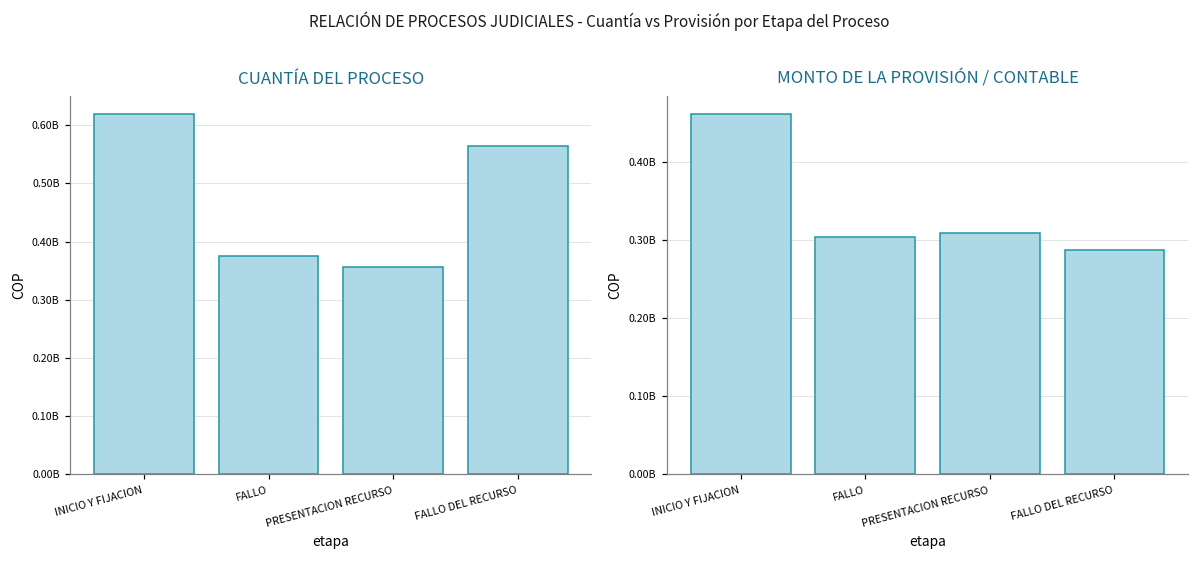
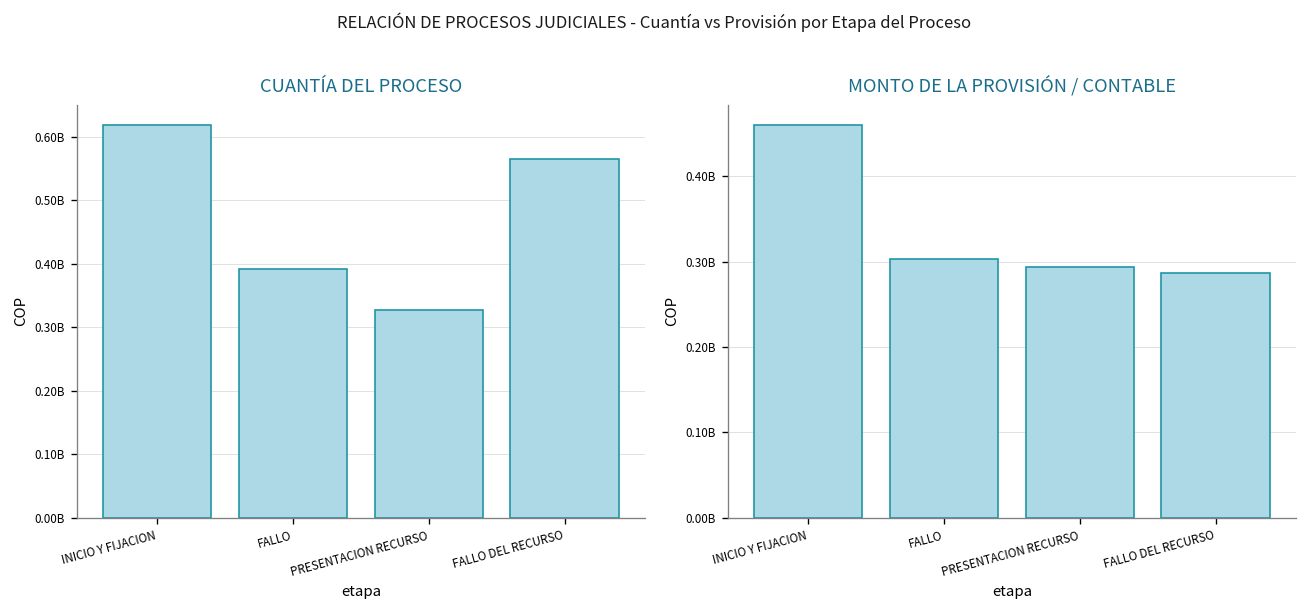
CUANTÍA DEL PROCESO, FALLO: 380000000 -> 390000000
CUANTÍA DEL PROCESO, PRESENTACION RECURSO: 360000000 -> 330000000
MONTO DE LA PROVISIÓN / CONTABLE, PRESENTACION RECURSO: 310000000 -> 290000000
